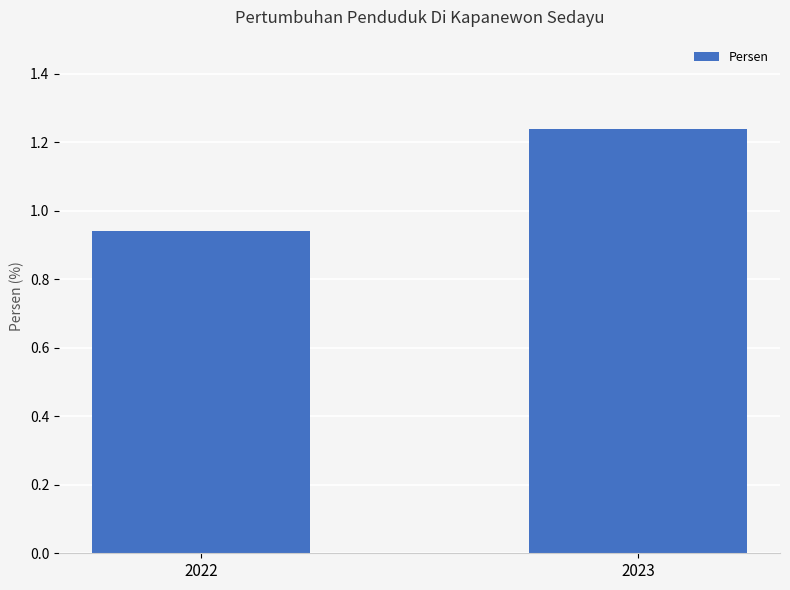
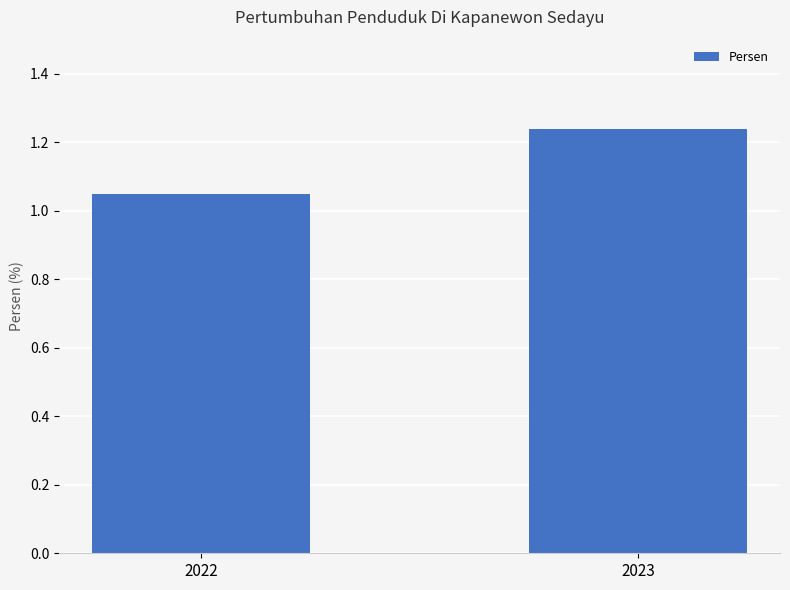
2022: 0.94 -> 1.05
